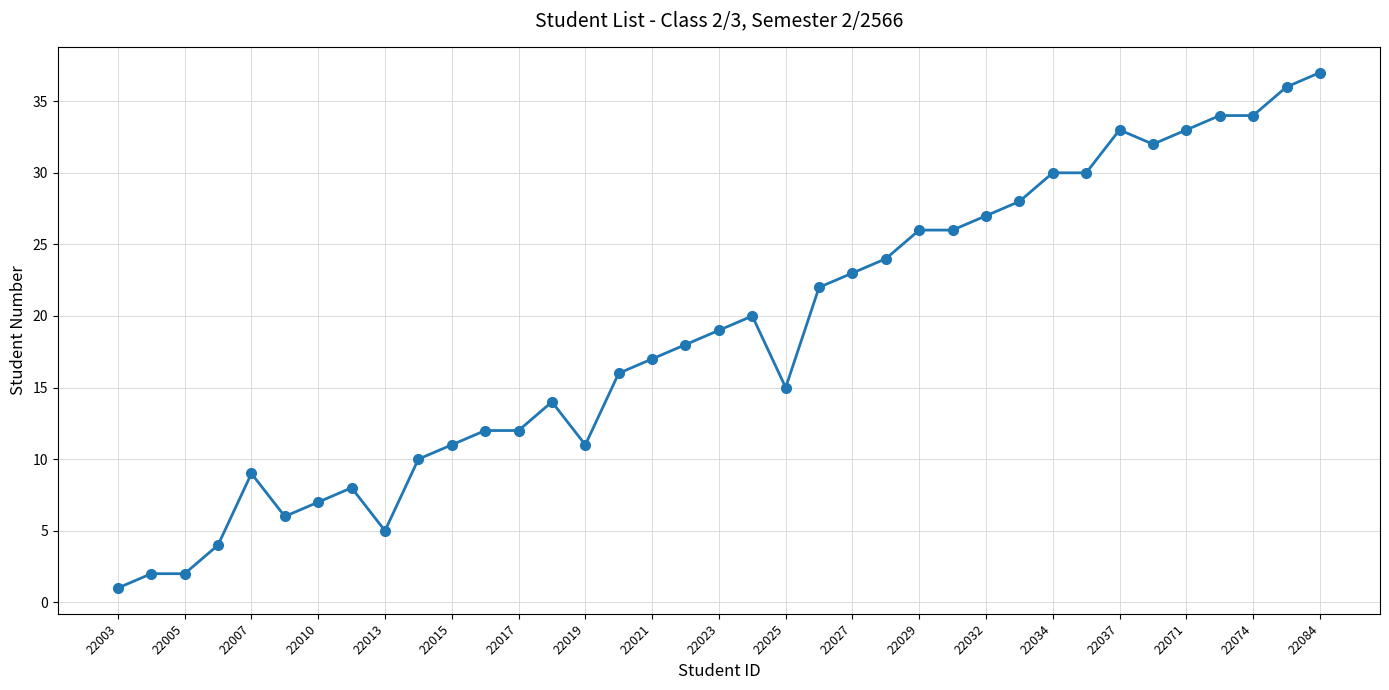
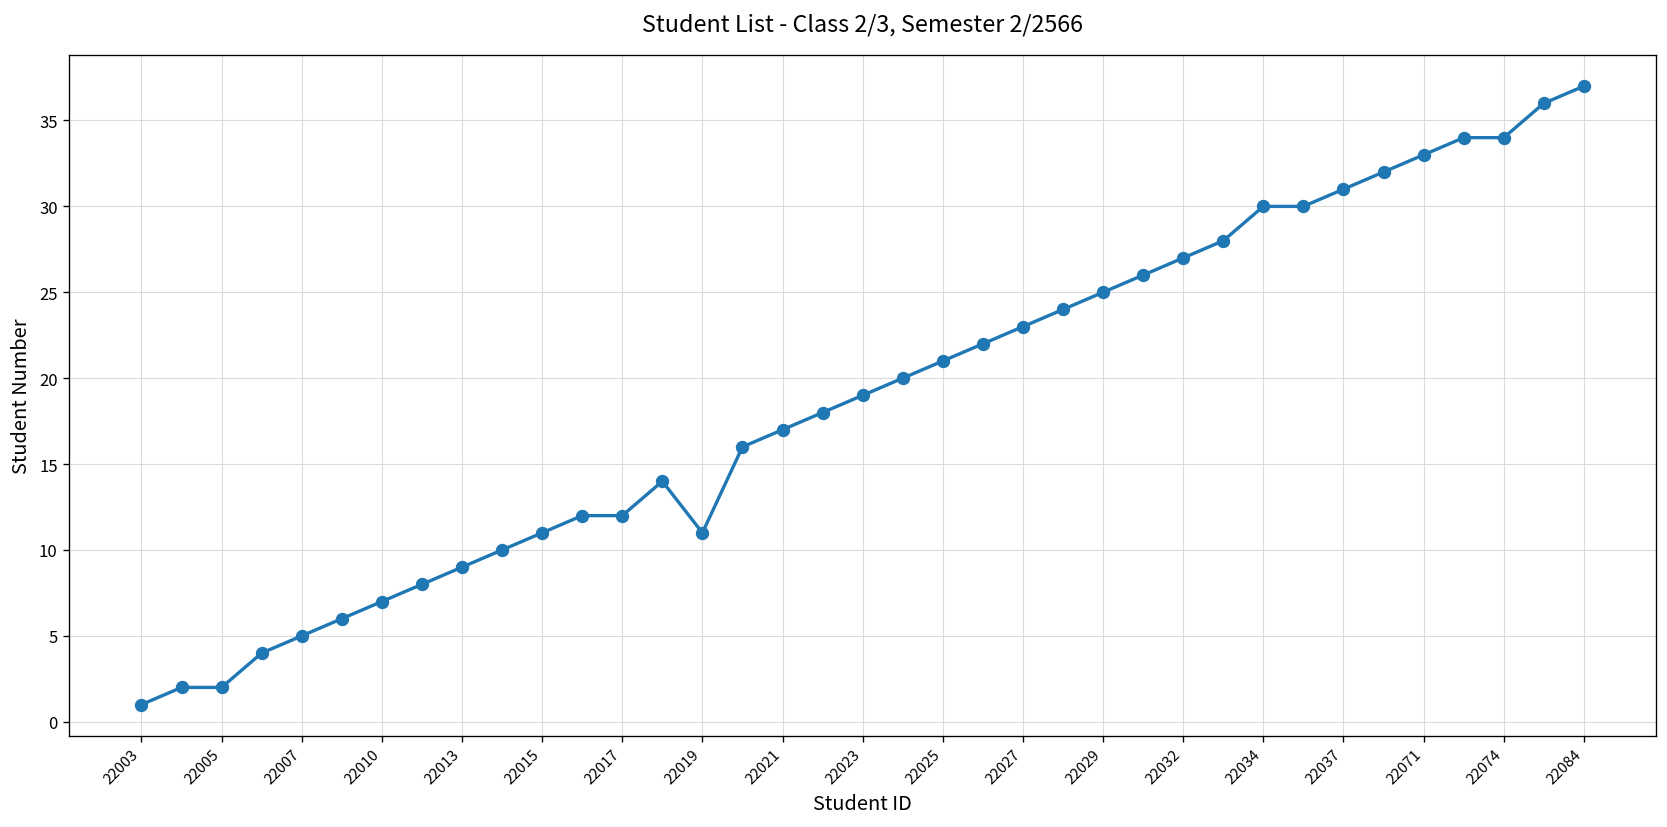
22007: 9 -> 5
22013: 5 -> 9
22025: 15 -> 21
22029: 26 -> 25
22037: 33 -> 31
